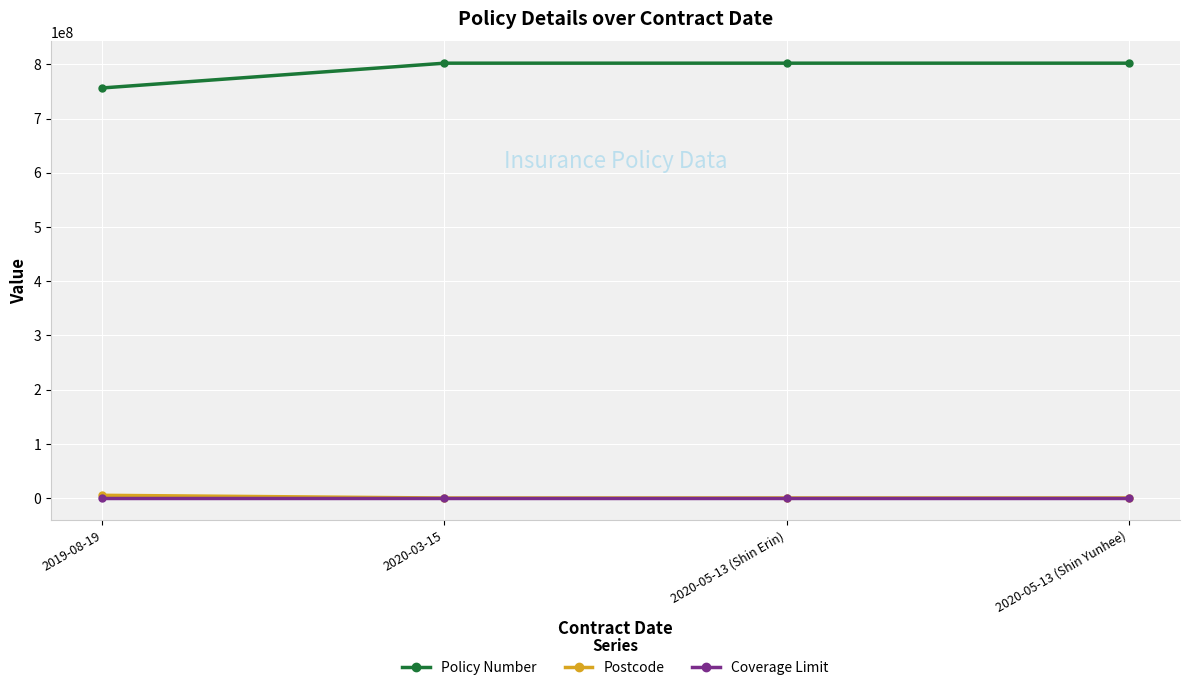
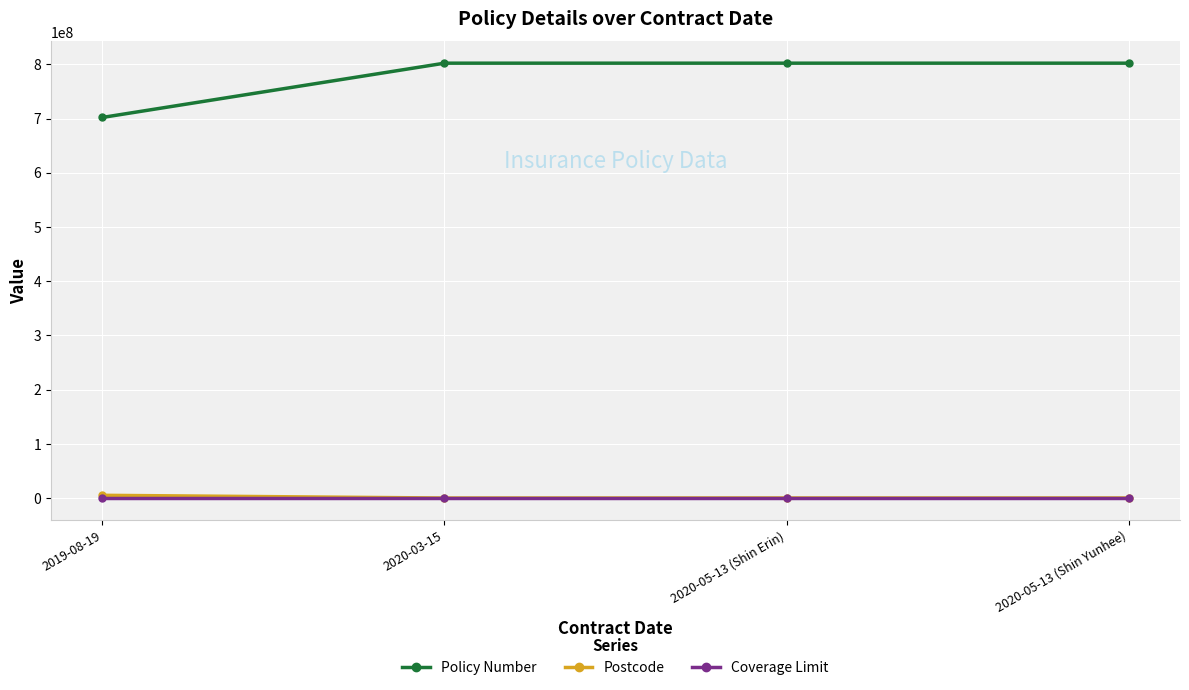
Policy Number, 2019-08-19: 760000000 -> 700000000
